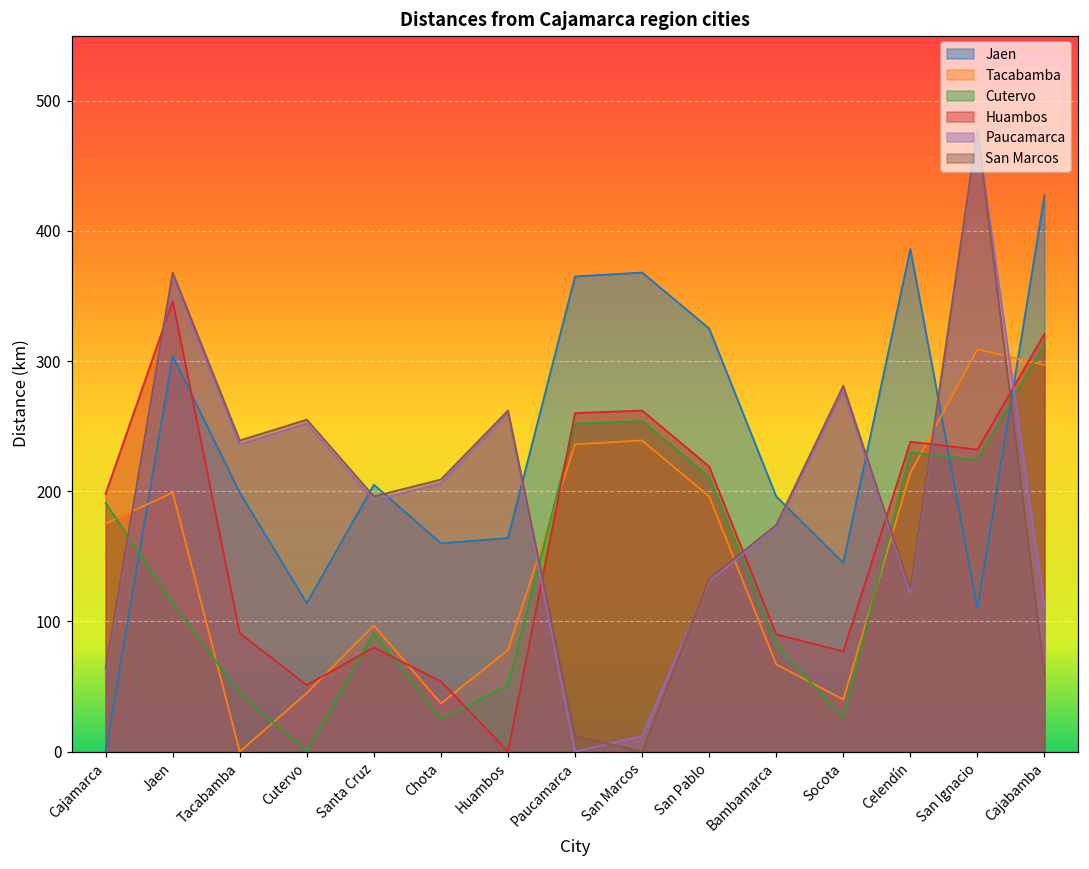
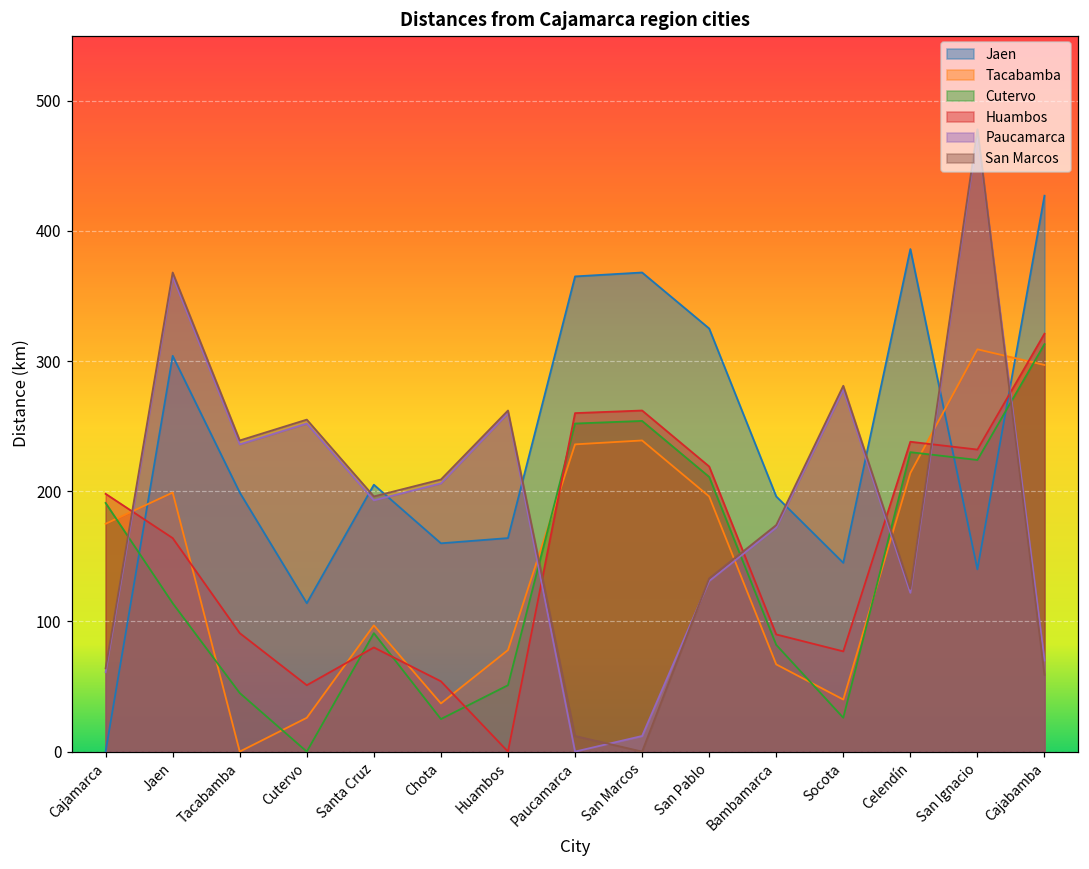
Huambos, Jaen: 346 -> 164
Tacabamba, Cutervo: 45 -> 26
Jaen, San Ignacio: 110 -> 140
Paucamarca, Cajabamba: 111 -> 70
